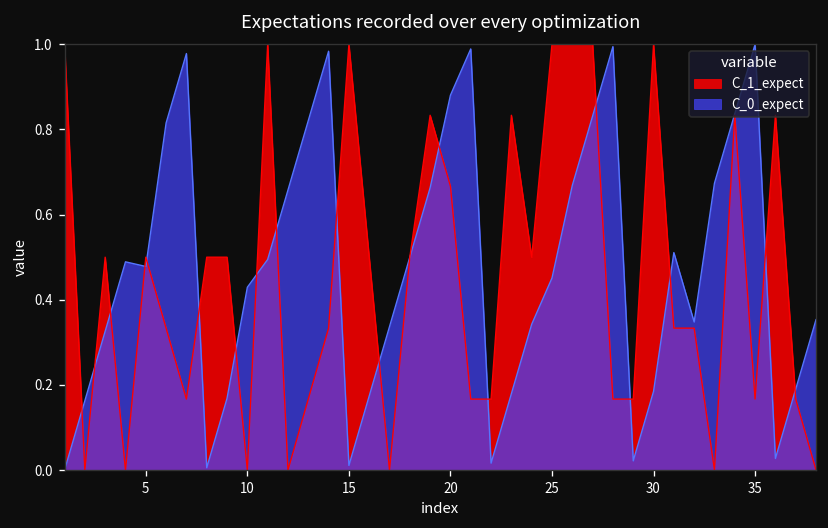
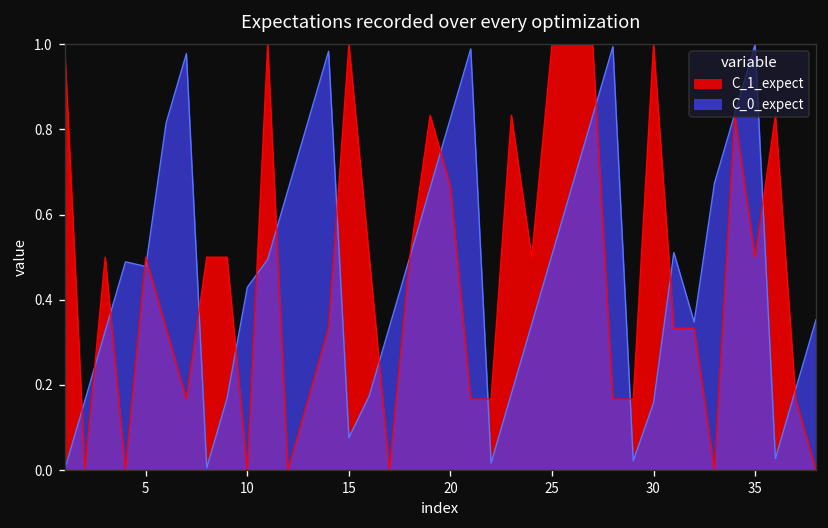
C_0_expect, 15: 0.01 -> 0.08
C_0_expect, 20: 0.88 -> 0.83
C_0_expect, 25: 0.45 -> 0.51
C_0_expect, 30: 0.18 -> 0.16
C_1_expect, 35: 0.17 -> 0.50
